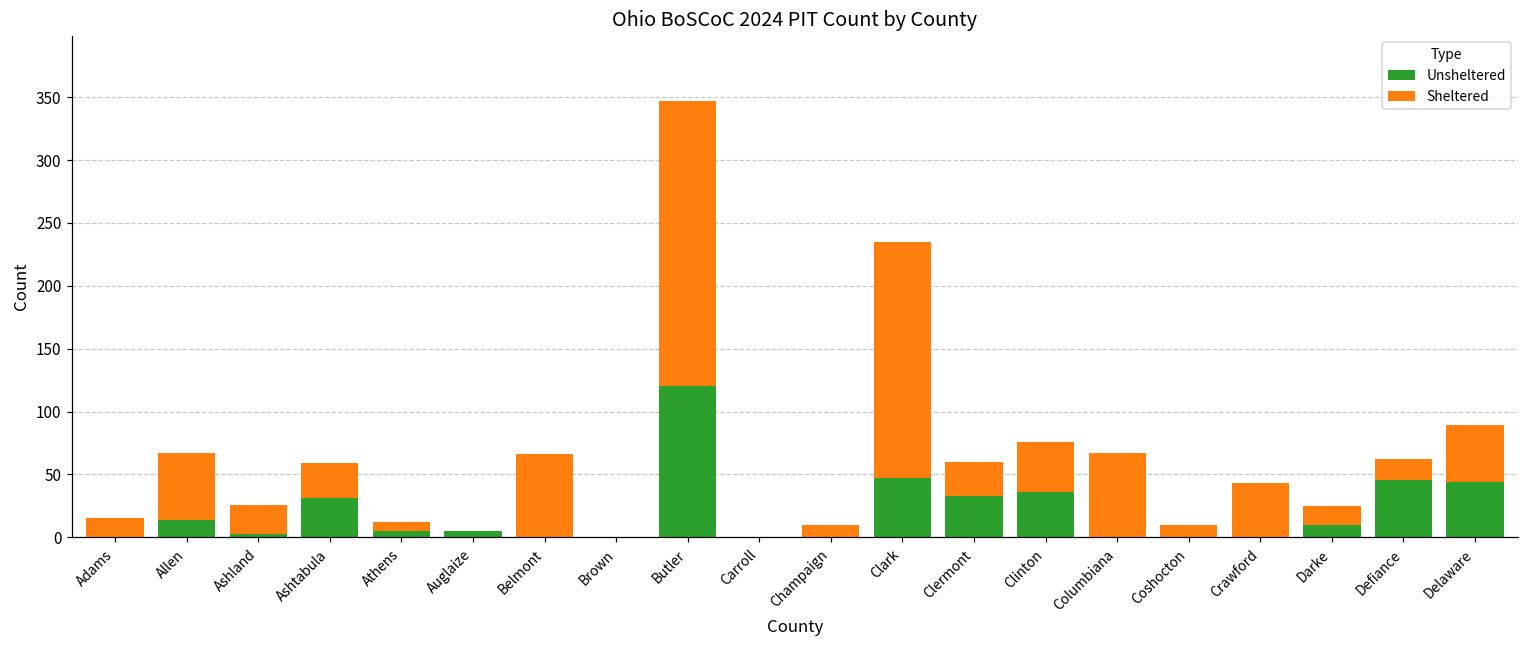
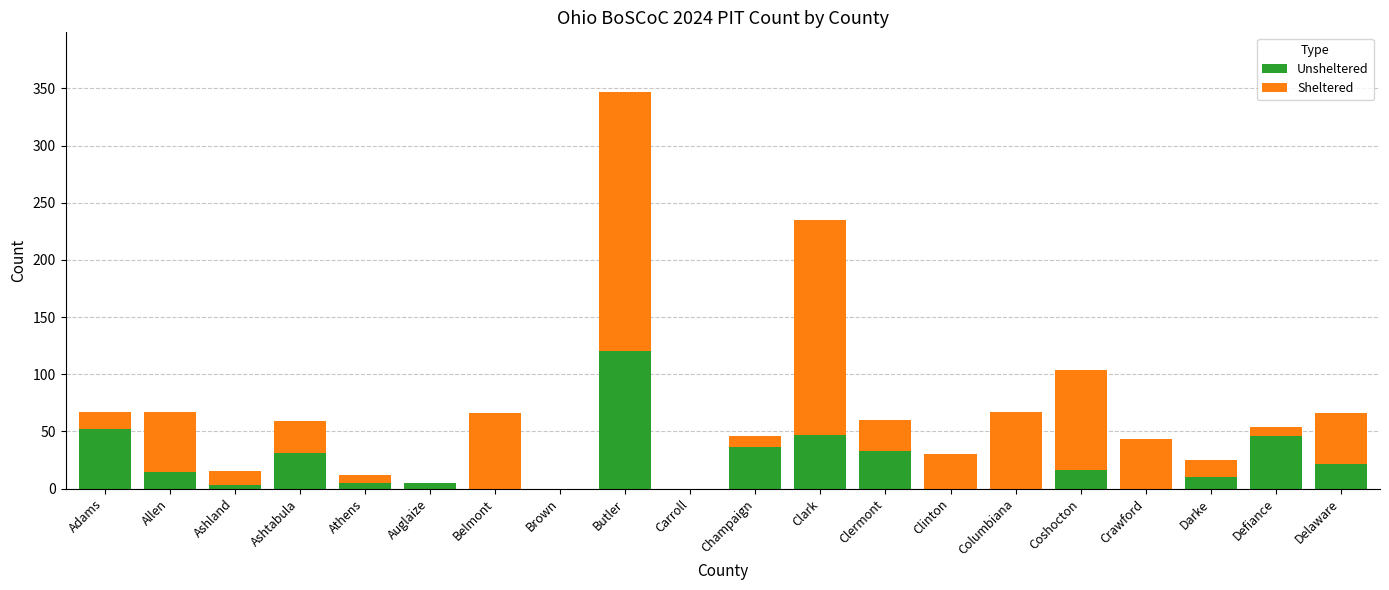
Unsheltered, Adams: 0 -> 52
Sheltered, Ashland: 23 -> 12
Unsheltered, Champaign: 0 -> 36
Unsheltered, Clinton: 36 -> 0
Sheltered, Clinton: 40 -> 30
Unsheltered, Coshocton: 0 -> 16
Sheltered, Coshocton: 10 -> 88
Sheltered, Defiance: 16 -> 8
Unsheltered, Delaware: 44 -> 21
